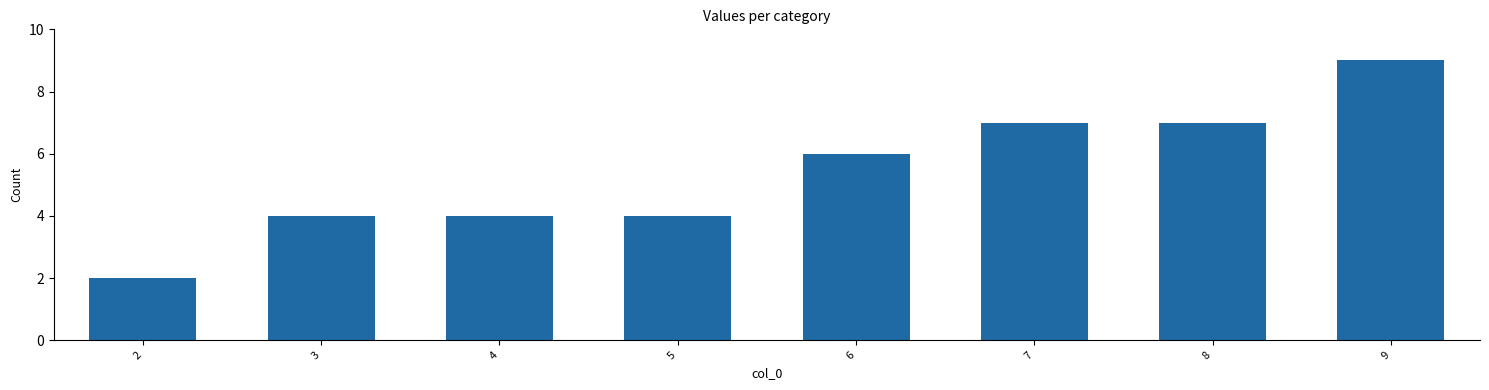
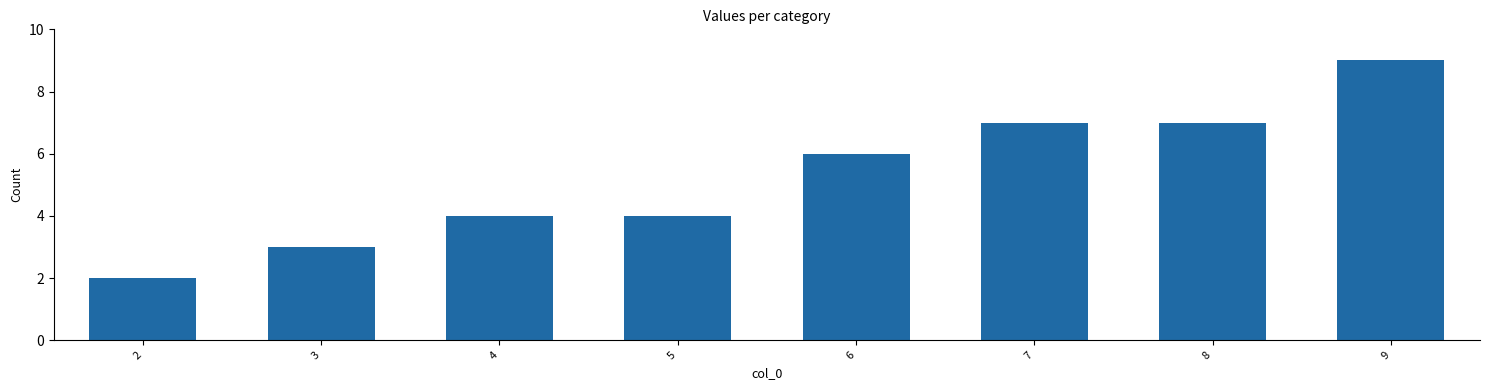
3: 4 -> 3
